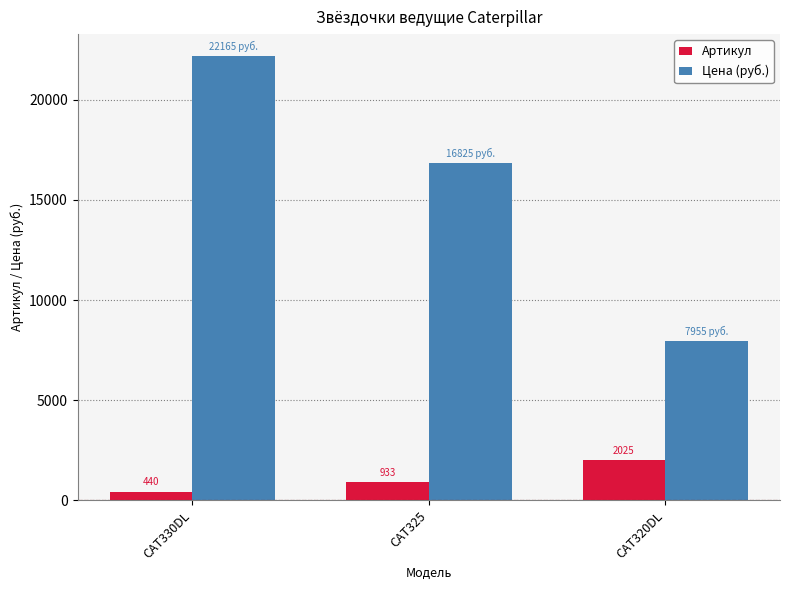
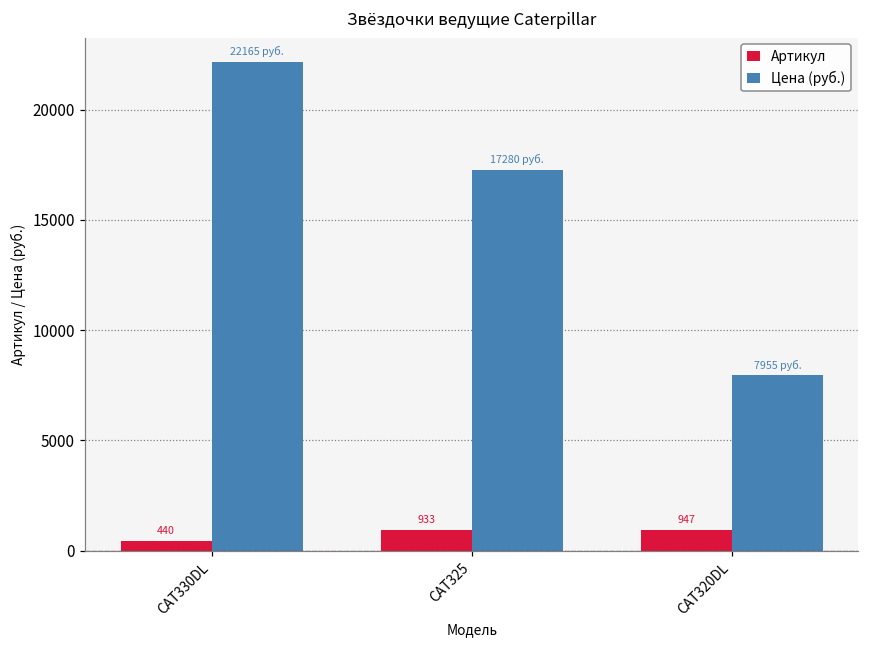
Цена (руб.), CAT325: 16825 -> 17280
Артикул, CAT320DL: 2025 -> 947
